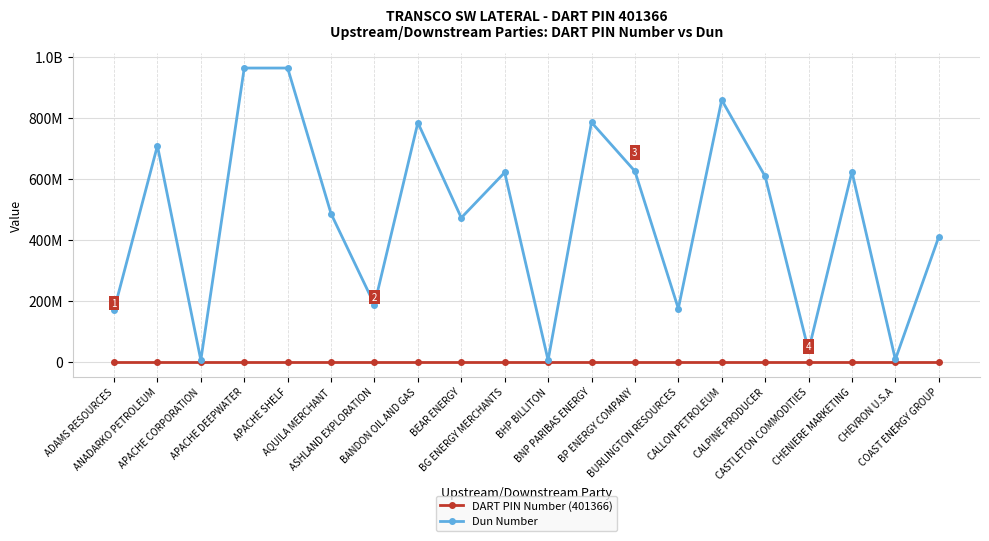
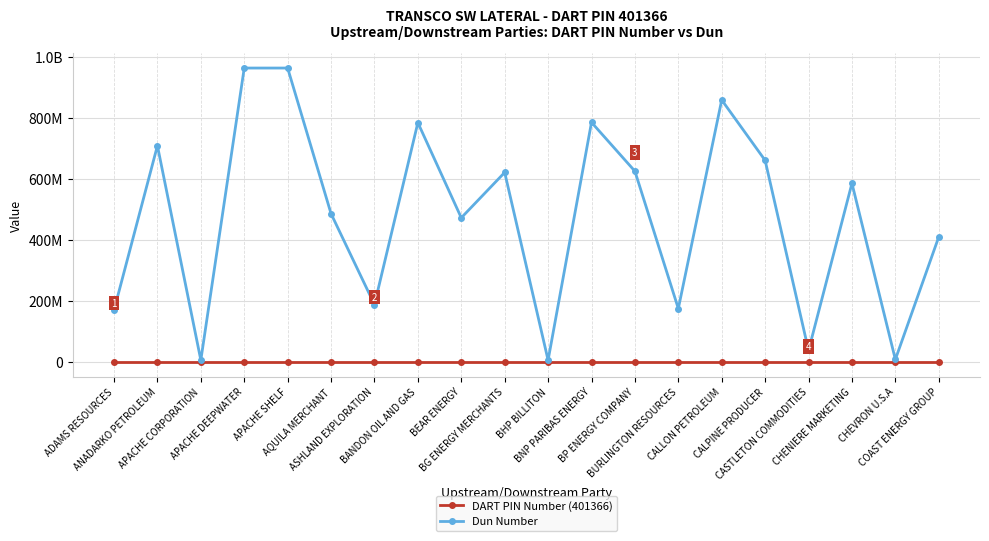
Dun Number, CALPINE PRODUCER: 610000000 -> 660000000
Dun Number, CHENIERE MARKETING: 620000000 -> 590000000
